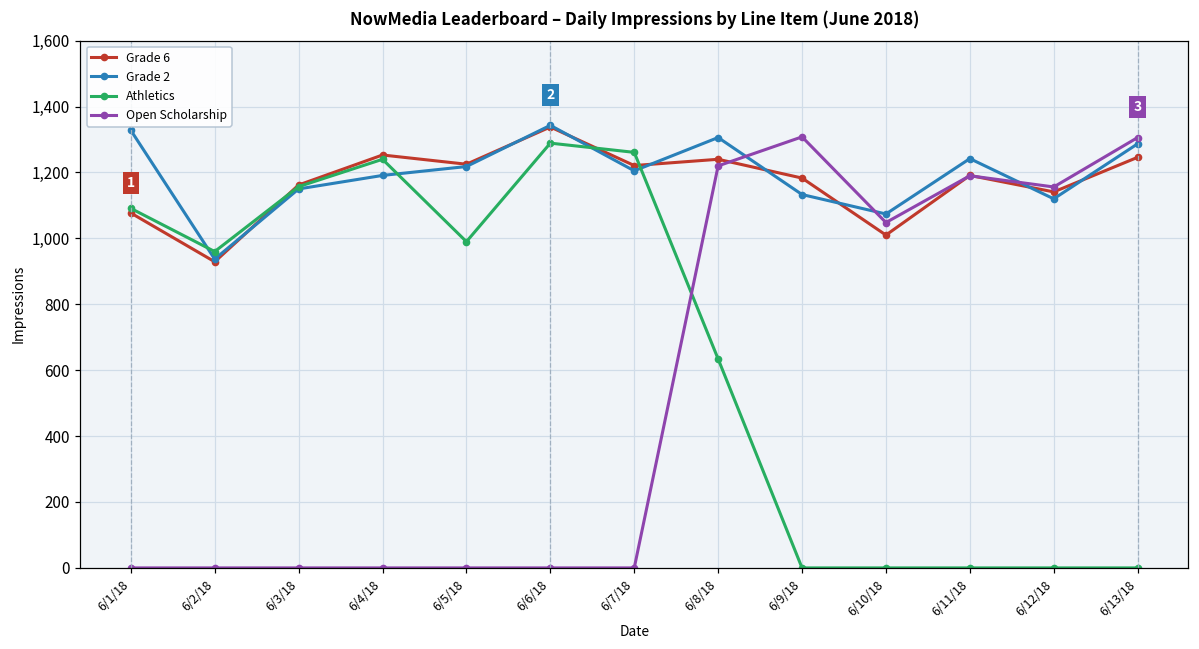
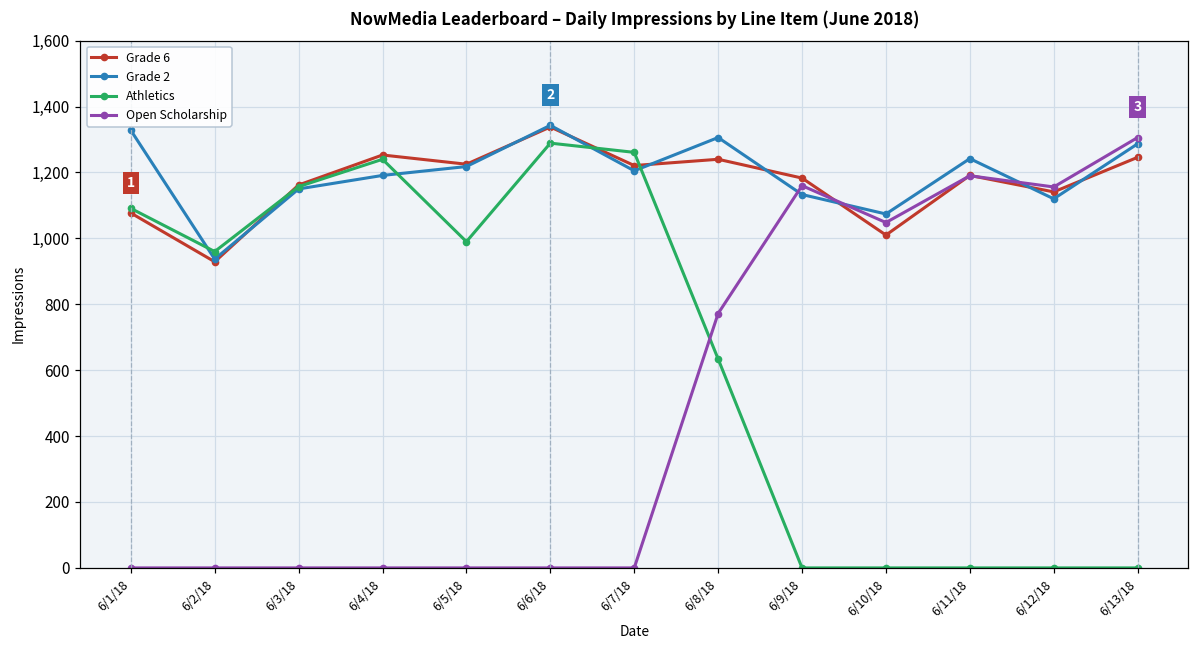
Open Scholarship, 6/8/18: 1,220 -> 770
Open Scholarship, 6/9/18: 1,310 -> 1,160
